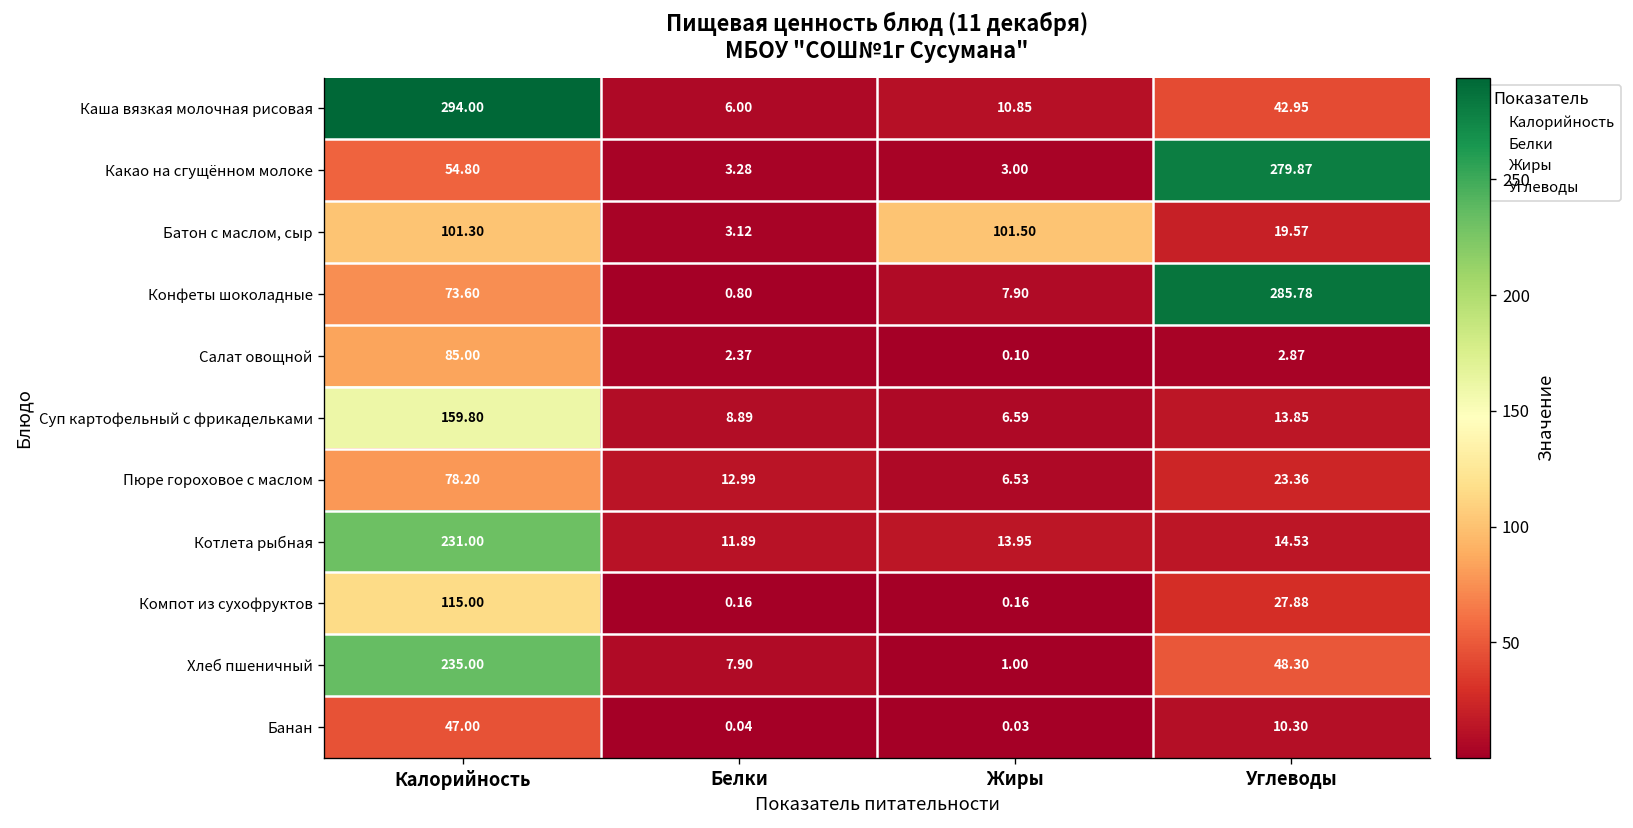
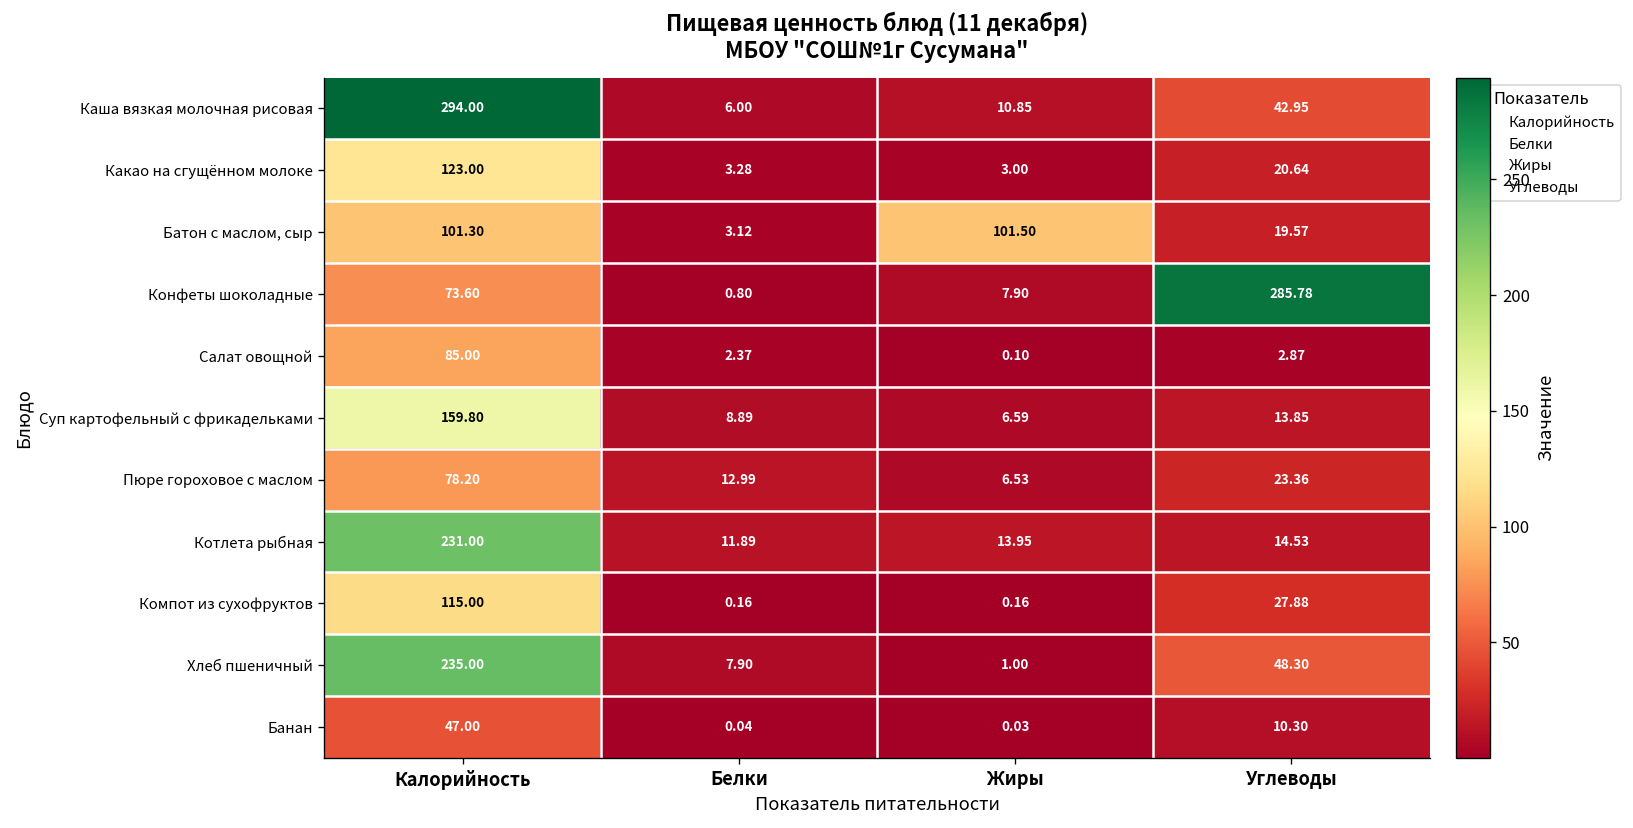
Какао на сгущённом молоке, Калорийность: 54.80 -> 123.00
Какао на сгущённом молоке, Углеводы: 279.87 -> 20.64
